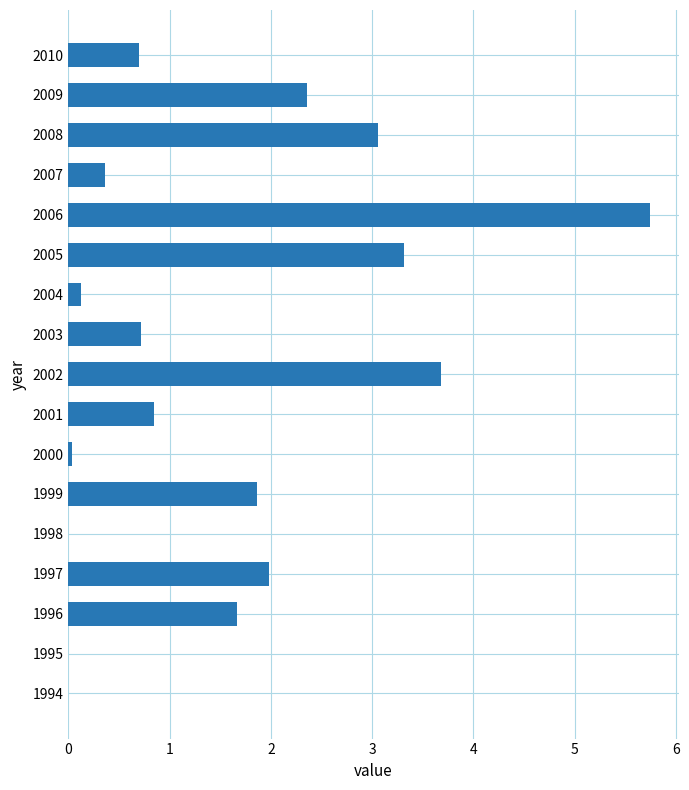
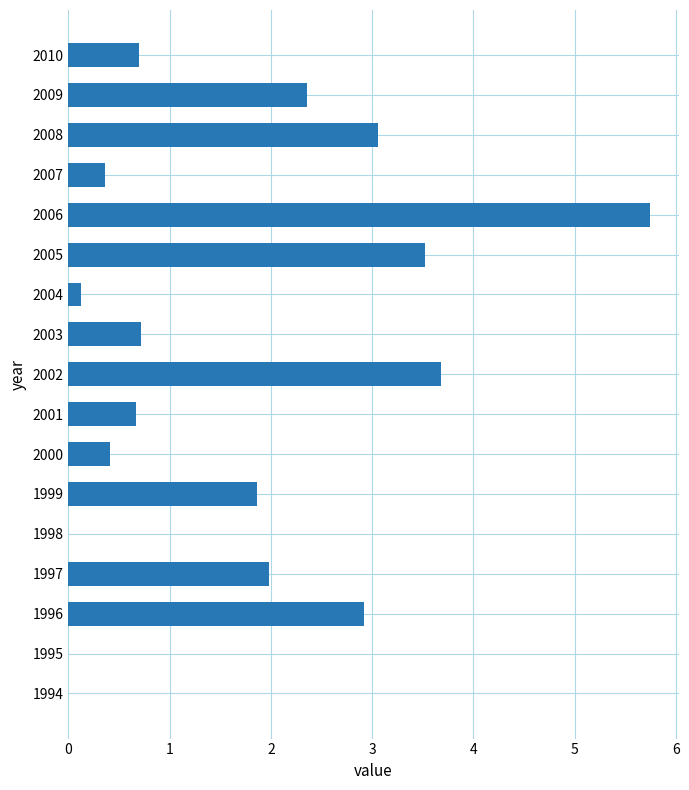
2005: 3.31 -> 3.52
2001: 0.85 -> 0.67
2000: 0.03 -> 0.41
1996: 1.66 -> 2.92
